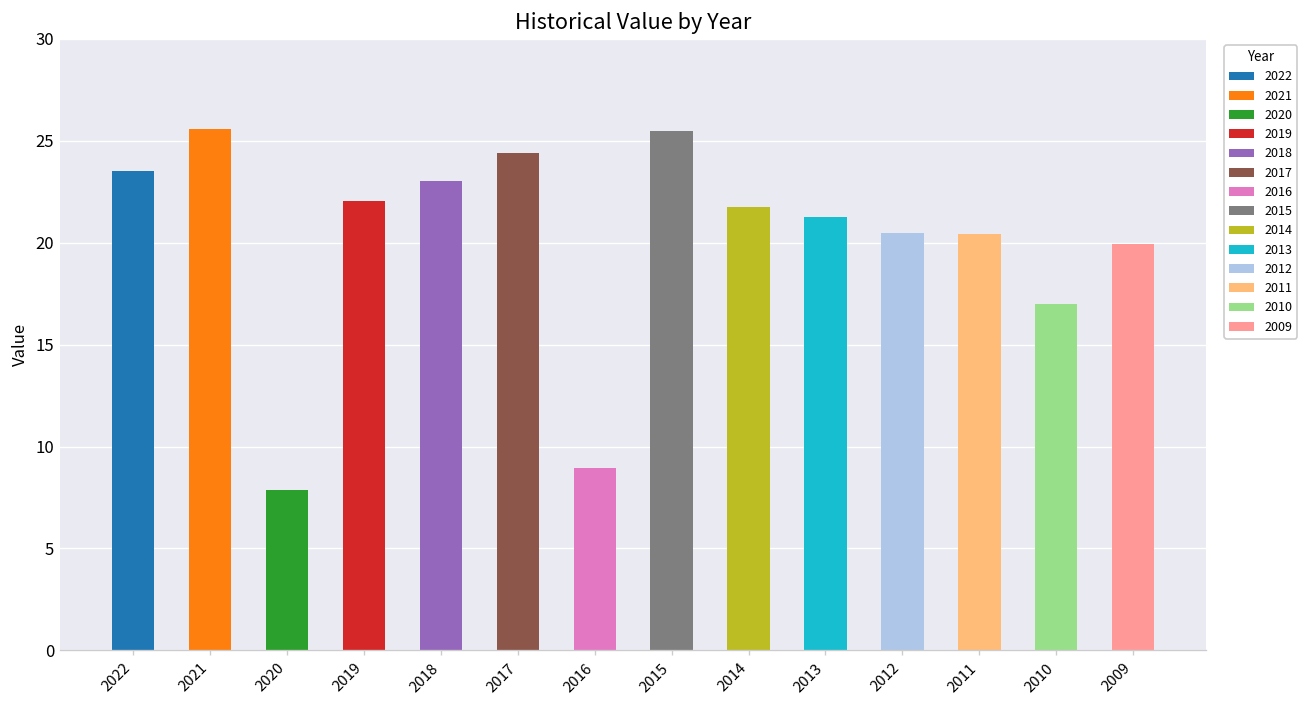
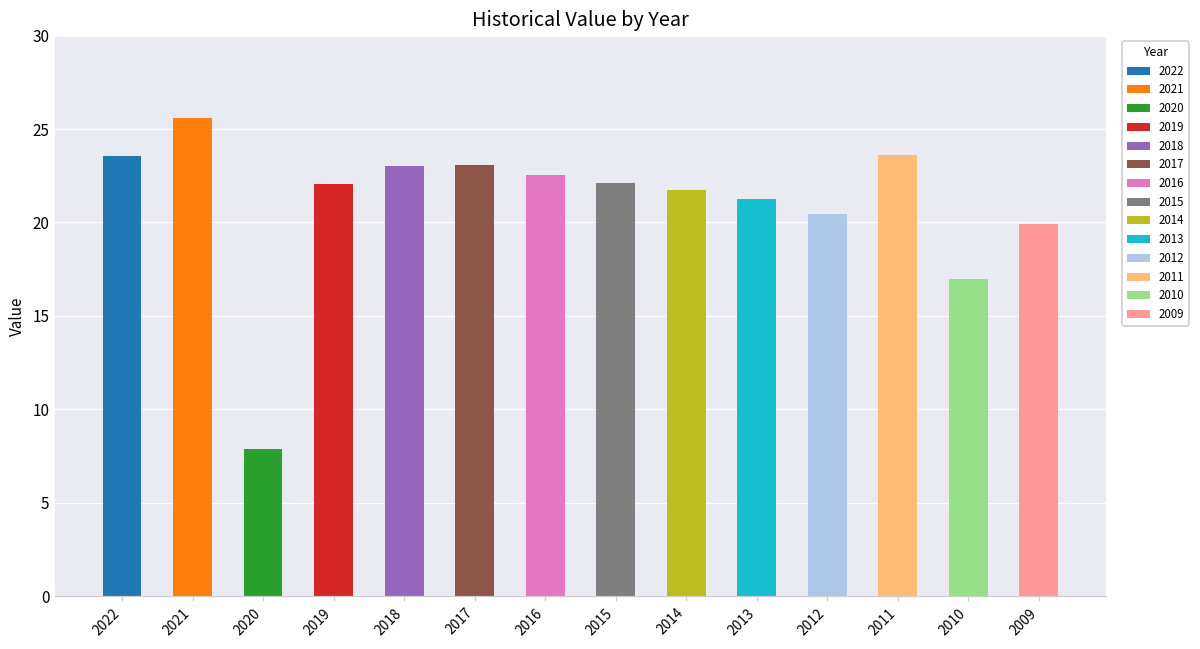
2017: 24.4 -> 23.1
2016: 9.0 -> 22.5
2015: 25.5 -> 22.1
2011: 20.4 -> 23.6
